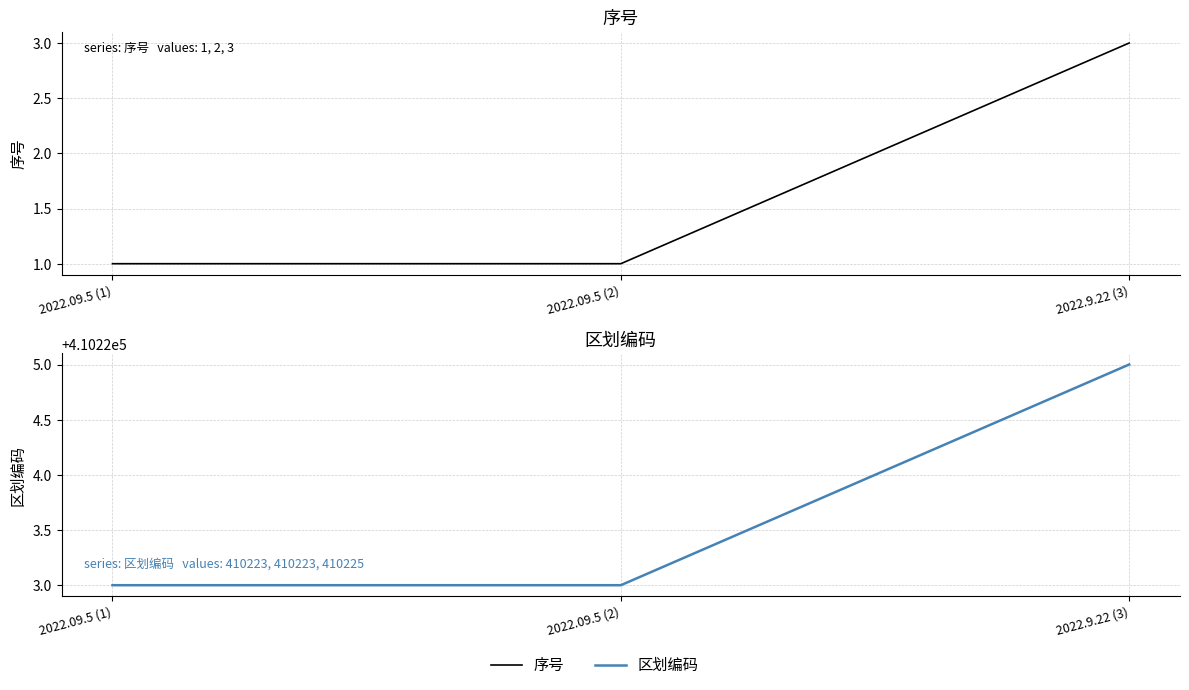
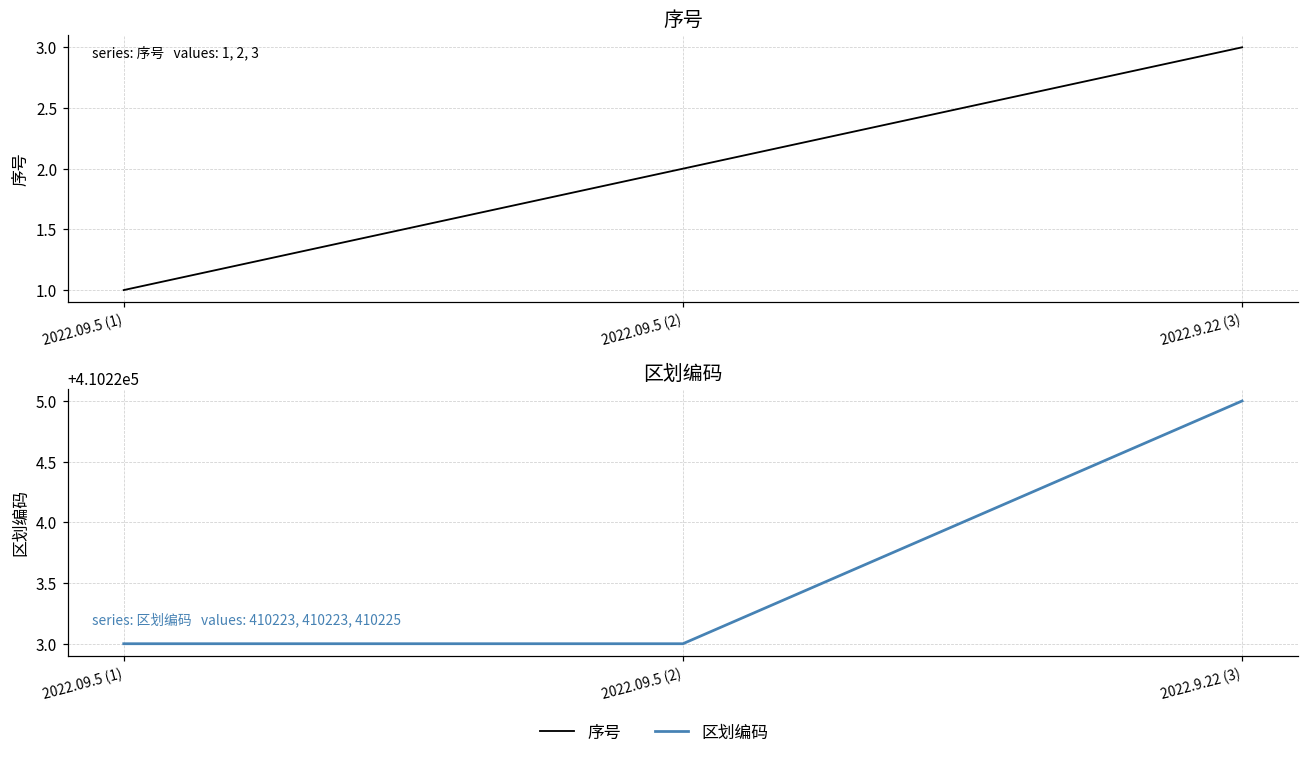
序号, 2022.09.5 (2): 1 -> 2
